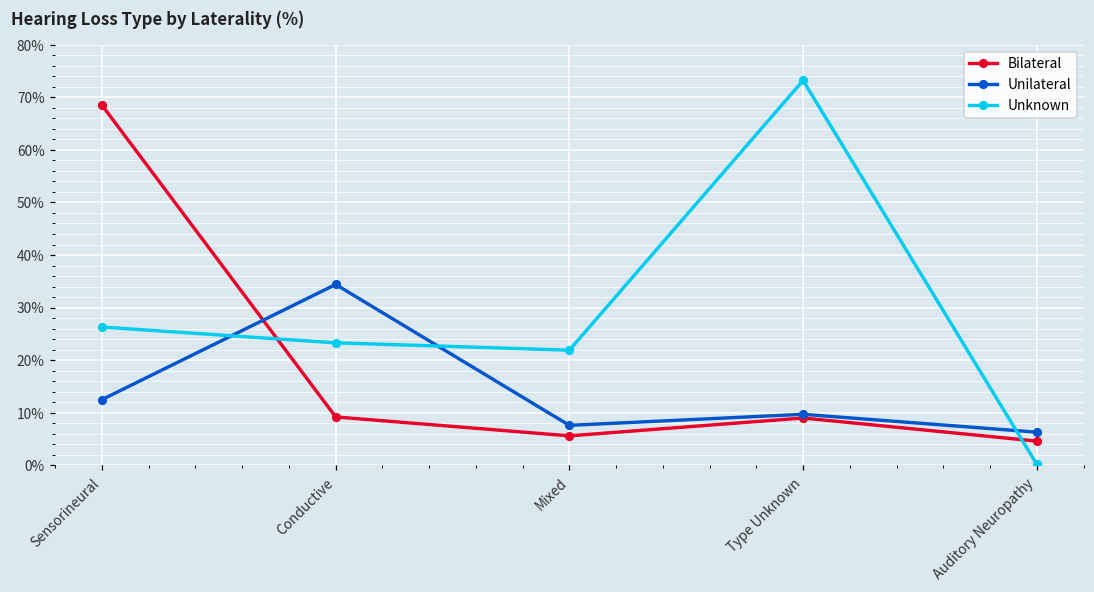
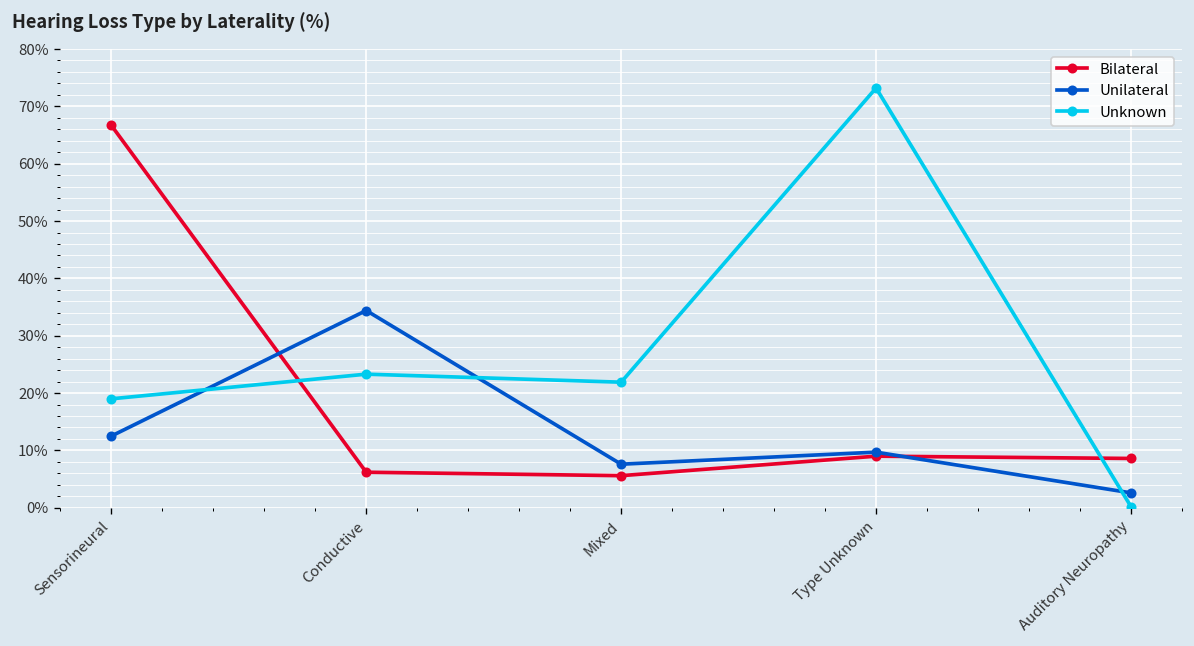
Bilateral, Sensorineural: 69% -> 67%
Unknown, Sensorineural: 26% -> 19%
Bilateral, Conductive: 9% -> 6%
Bilateral, Auditory Neuropathy: 5% -> 9%
Unilateral, Auditory Neuropathy: 6% -> 3%
